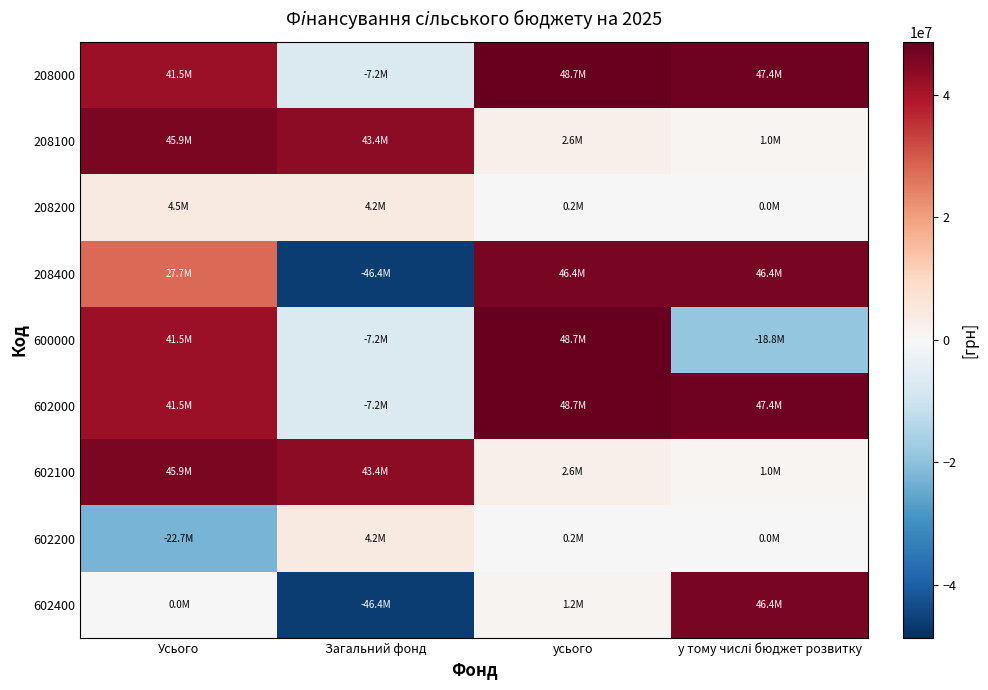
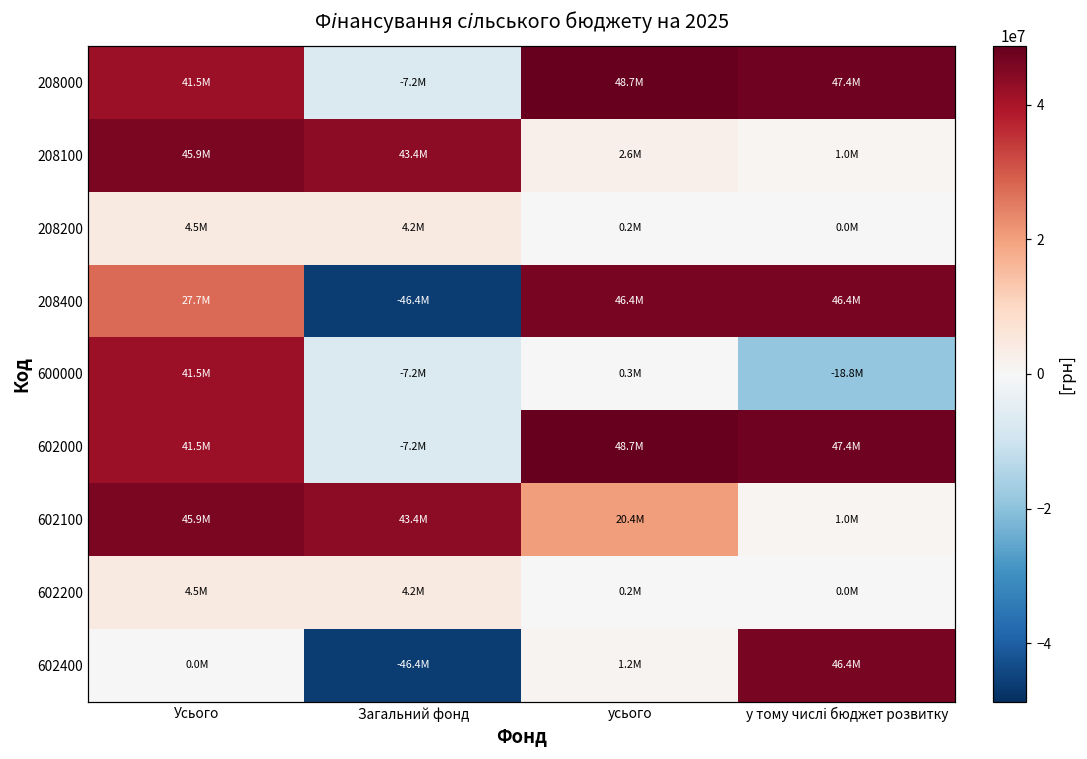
600000, усього: 48.7M -> 0.3M
602100, усього: 2.6M -> 20.4M
602200, Усього: -22.7M -> 4.5M
